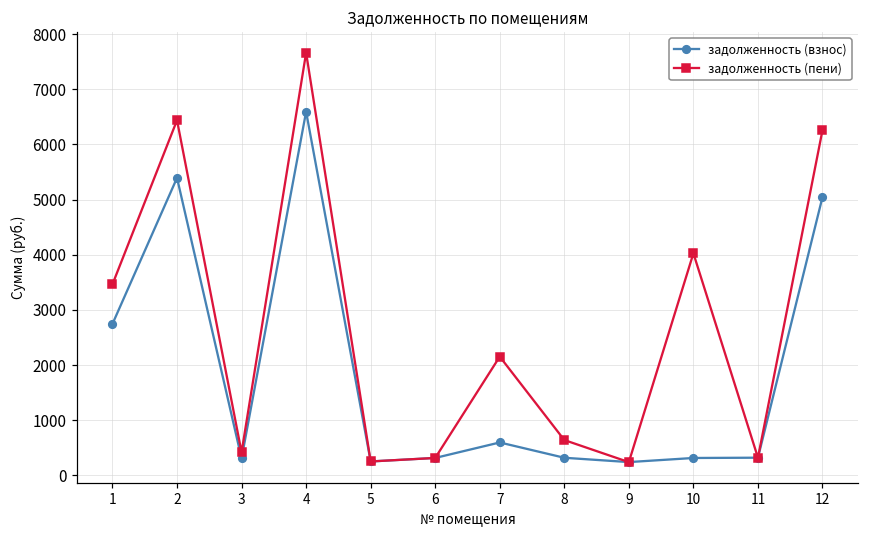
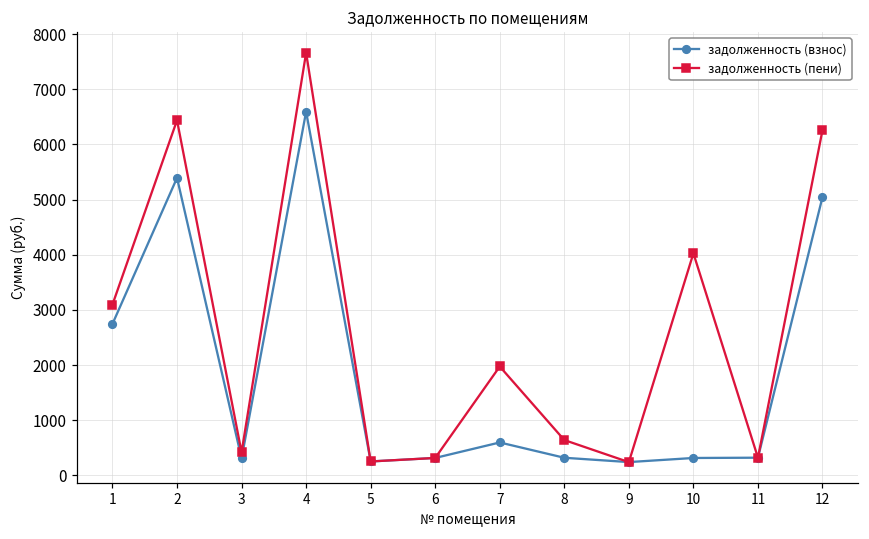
задолженность (пени), 1: 3500 -> 3100
задолженность (пени), 7: 2200 -> 2000
